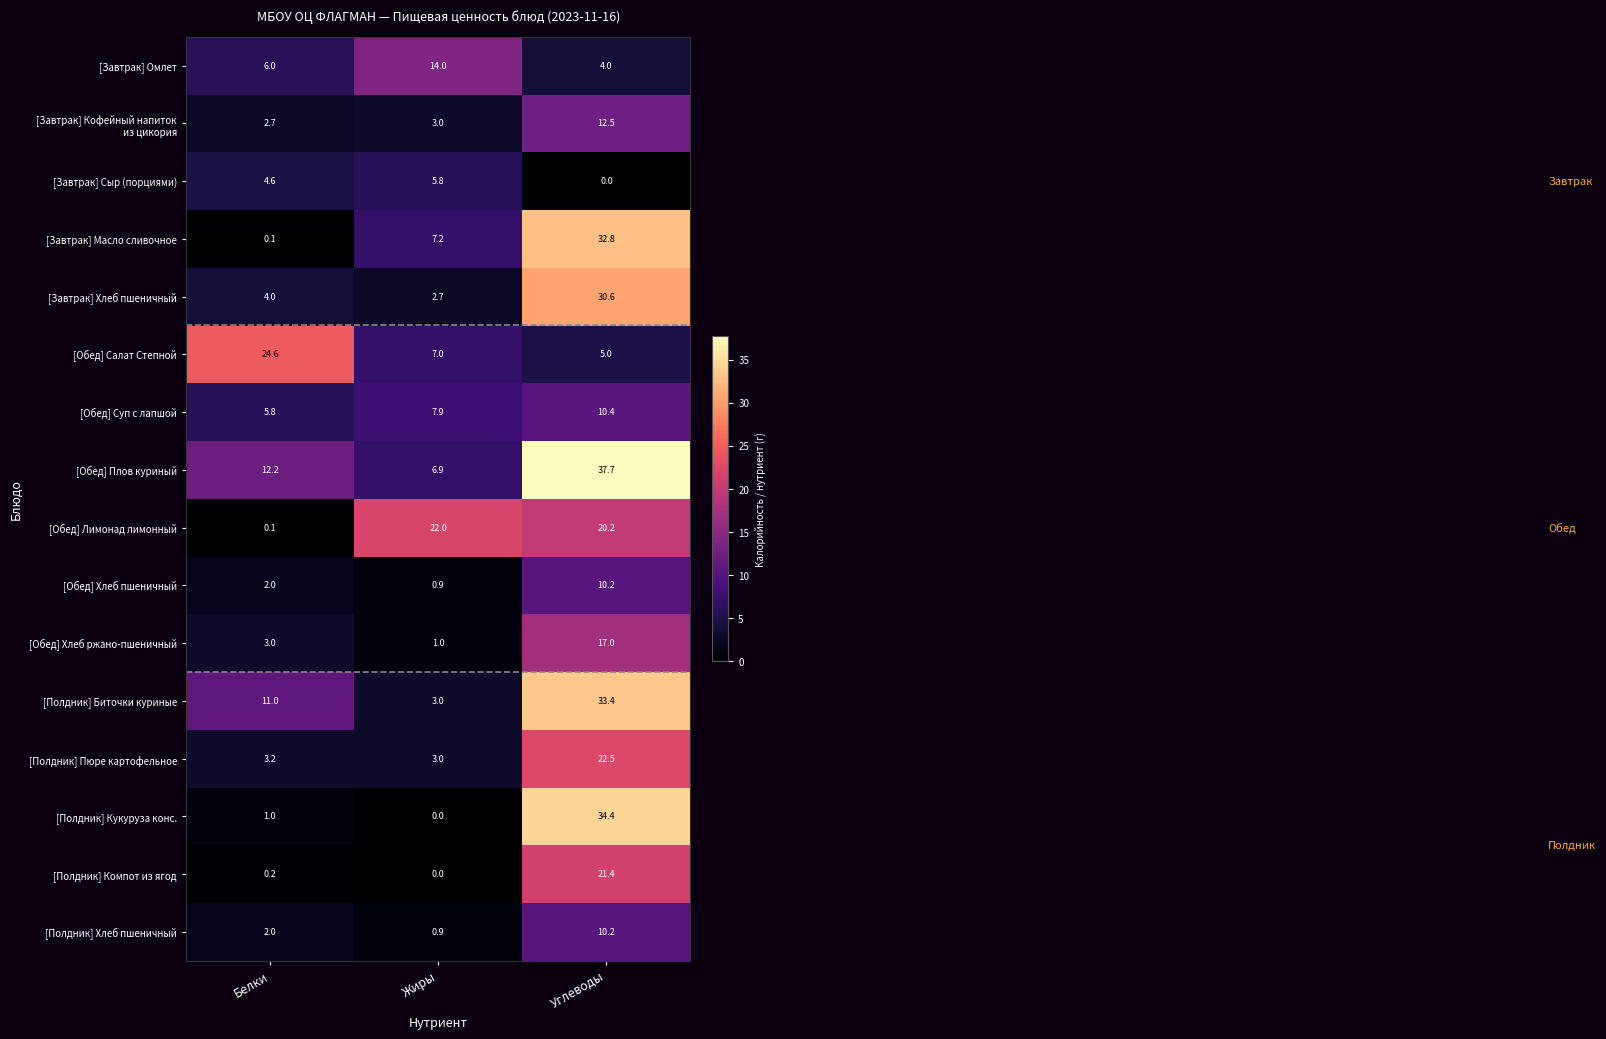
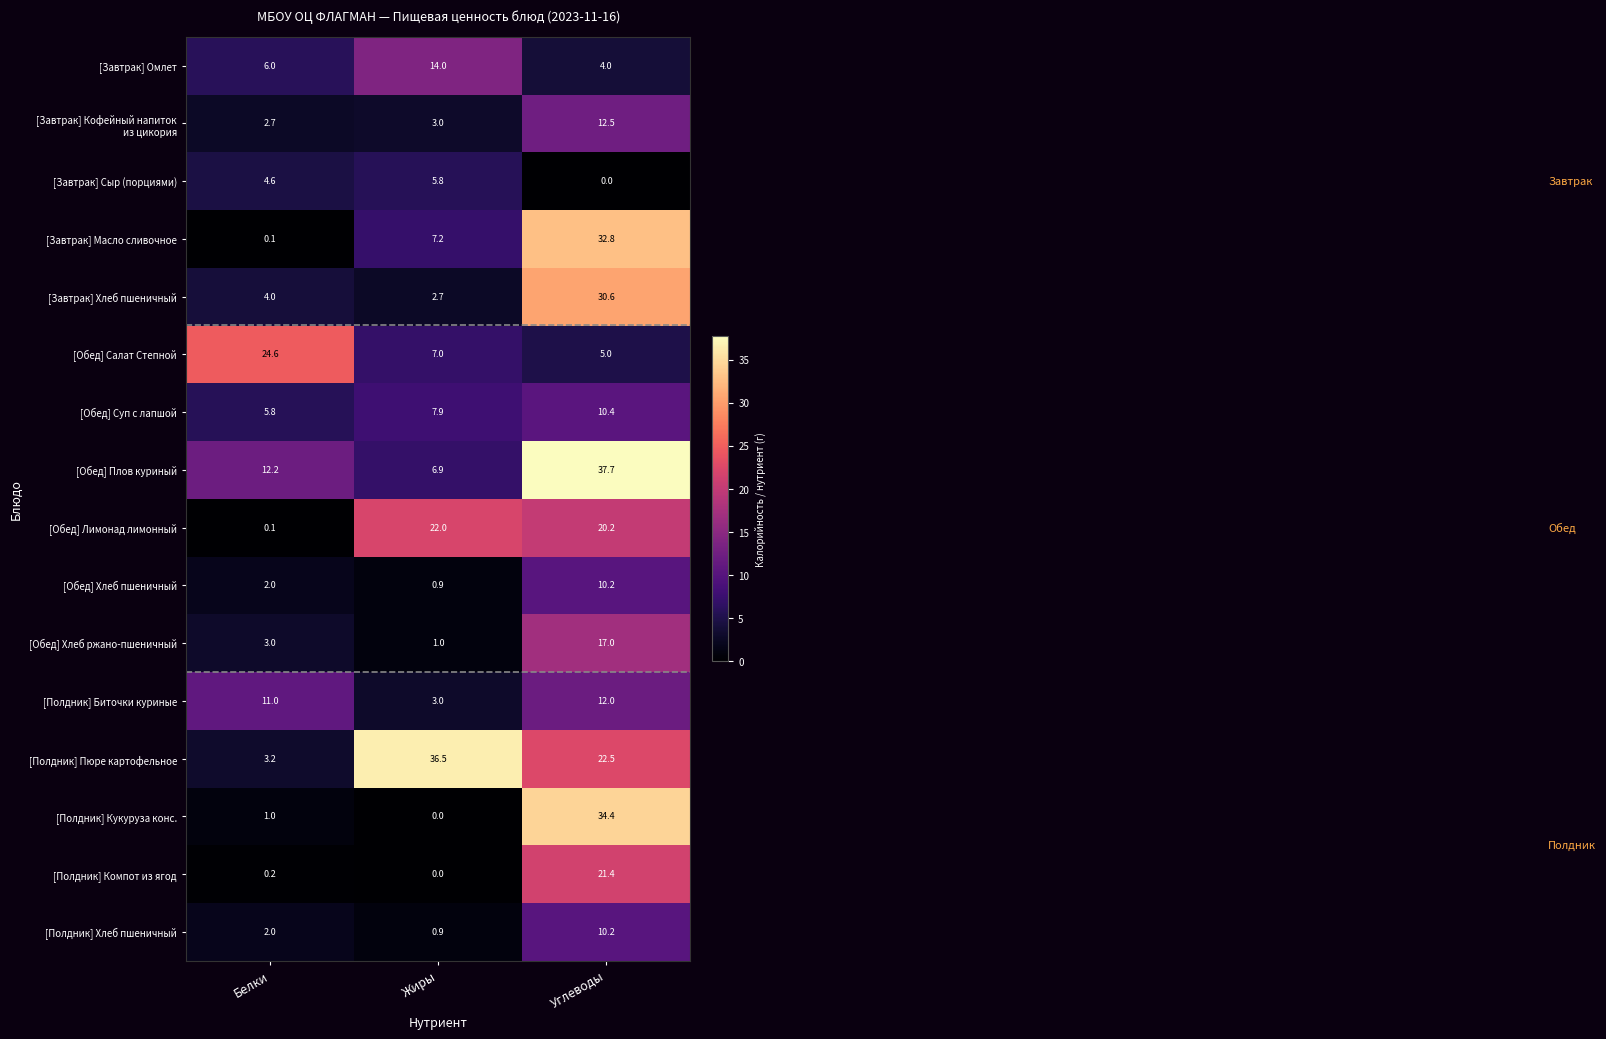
[Полдник] Биточки куриные, Углеводы: 33.4 -> 12.0
[Полдник] Пюре картофельное, Жиры: 3.0 -> 36.5
